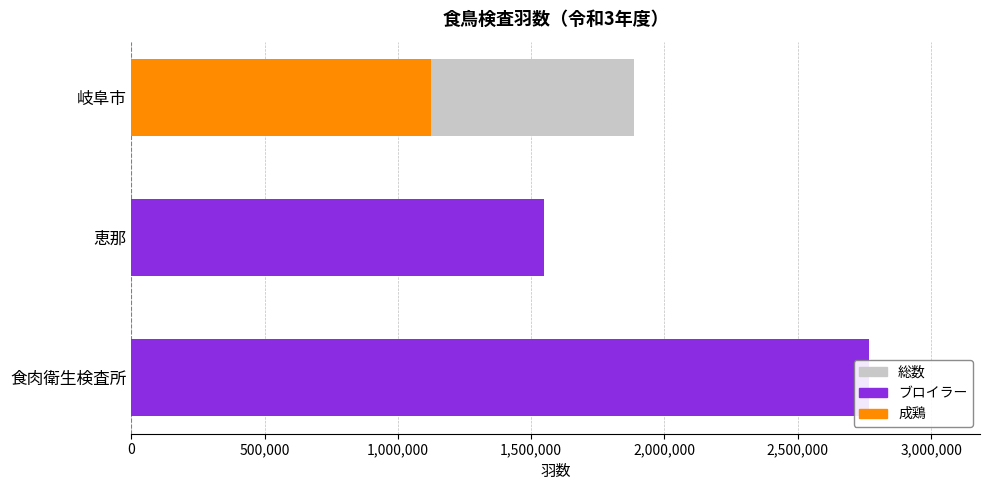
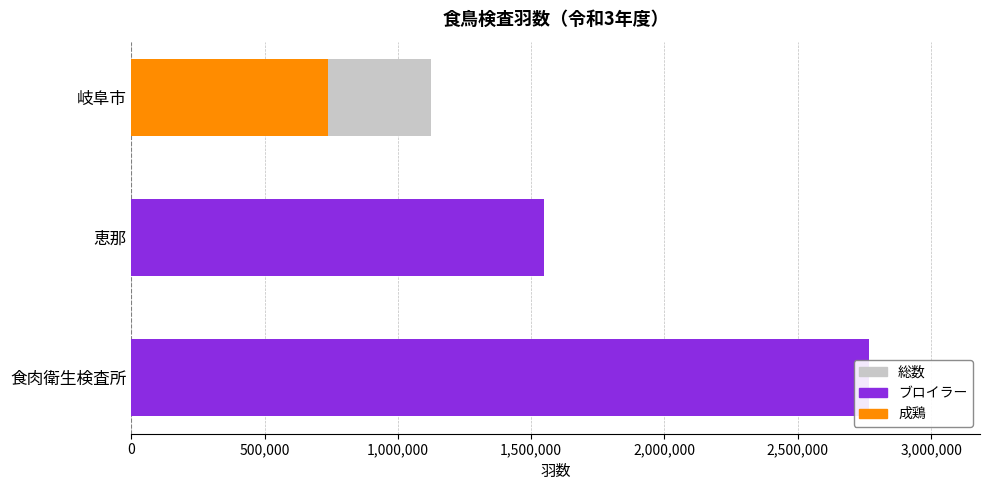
総数, 岐阜市: 1,880,000 -> 1,120,000
成鶏, 岐阜市: 1,120,000 -> 740,000
